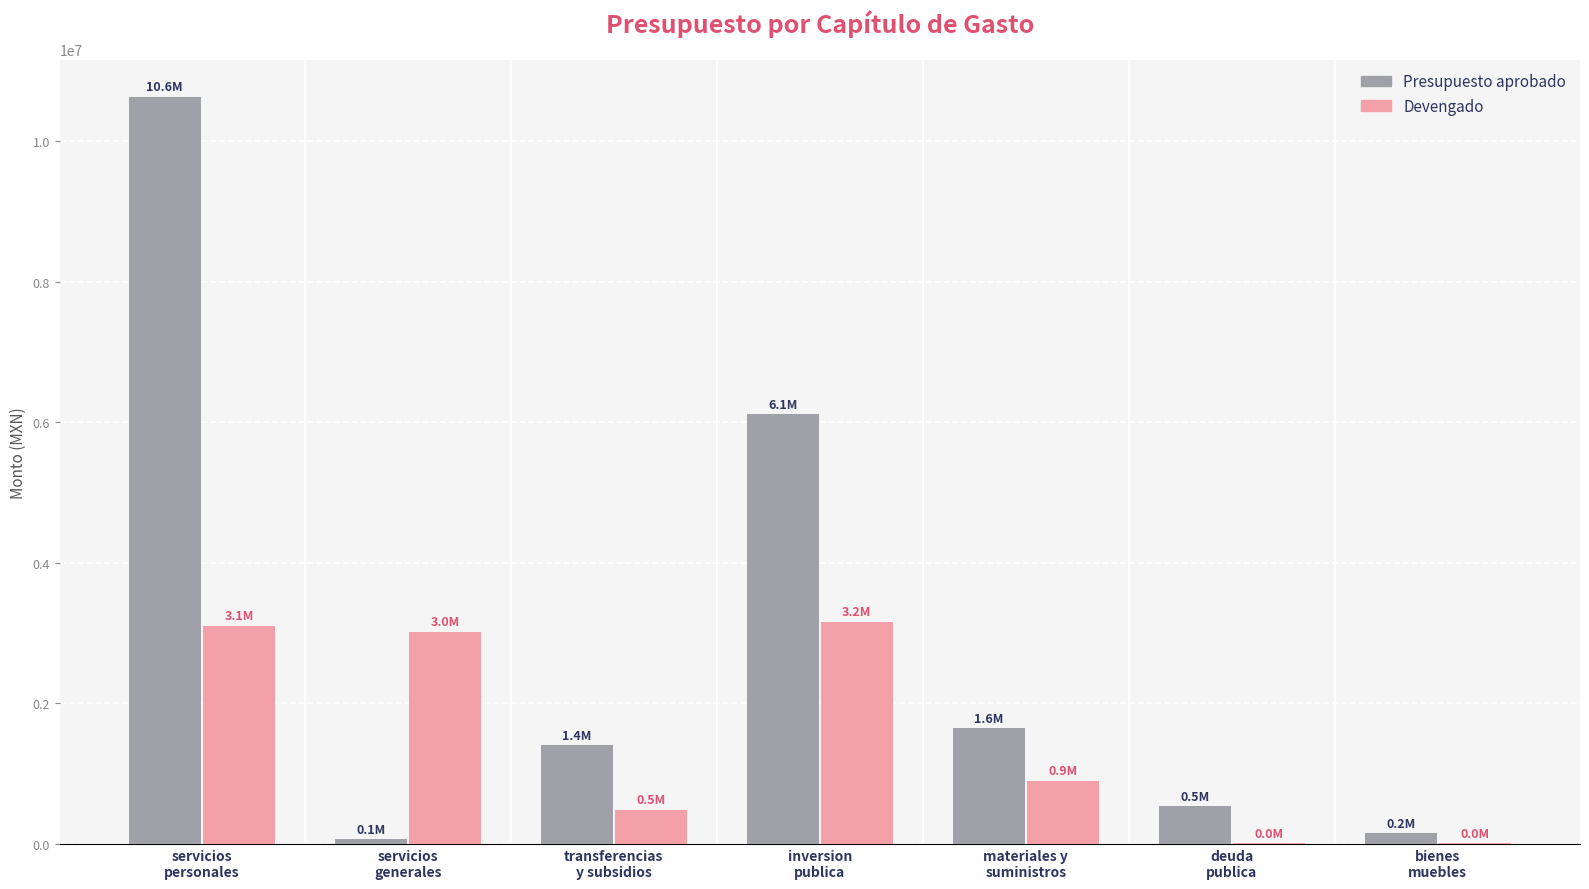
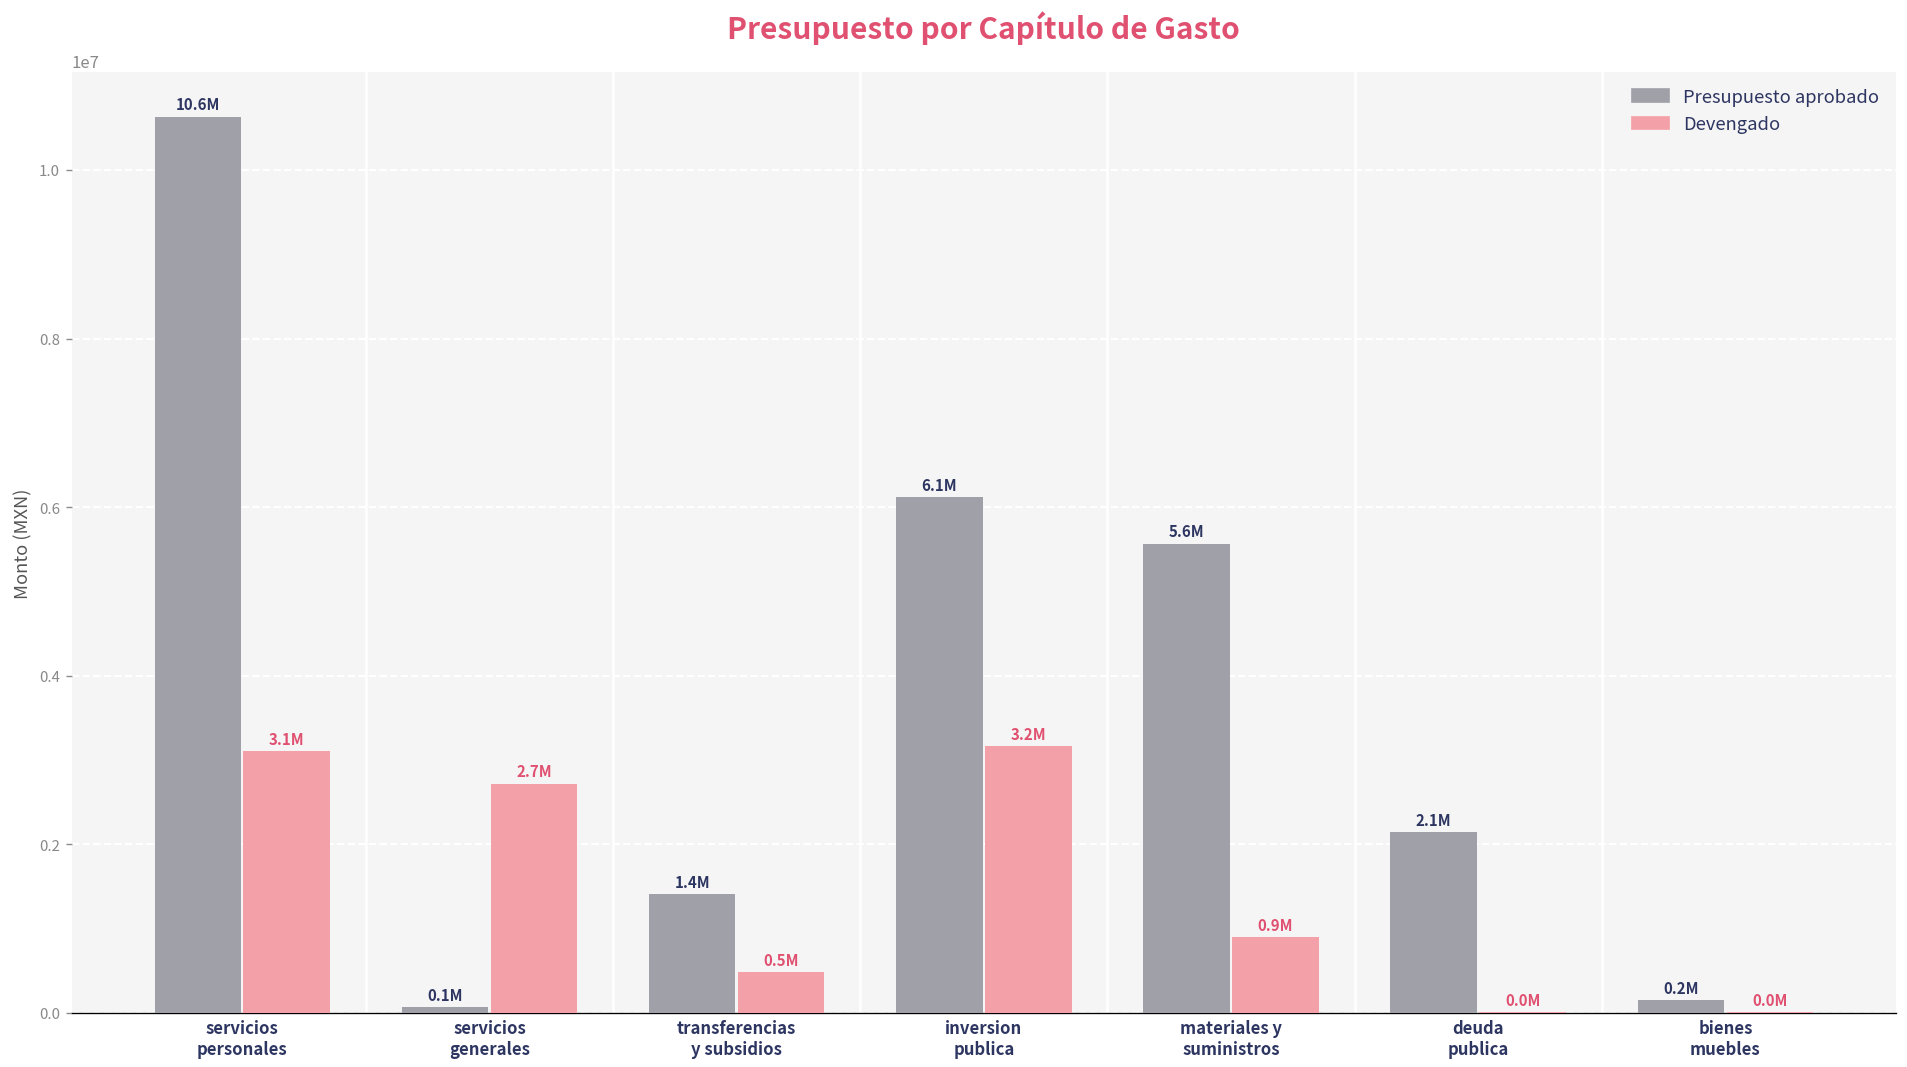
Devengado, servicios generales: 3.0M -> 2.7M
Presupuesto aprobado, materiales y suministros: 1.6M -> 5.6M
Presupuesto aprobado, deuda publica: 0.5M -> 2.1M
